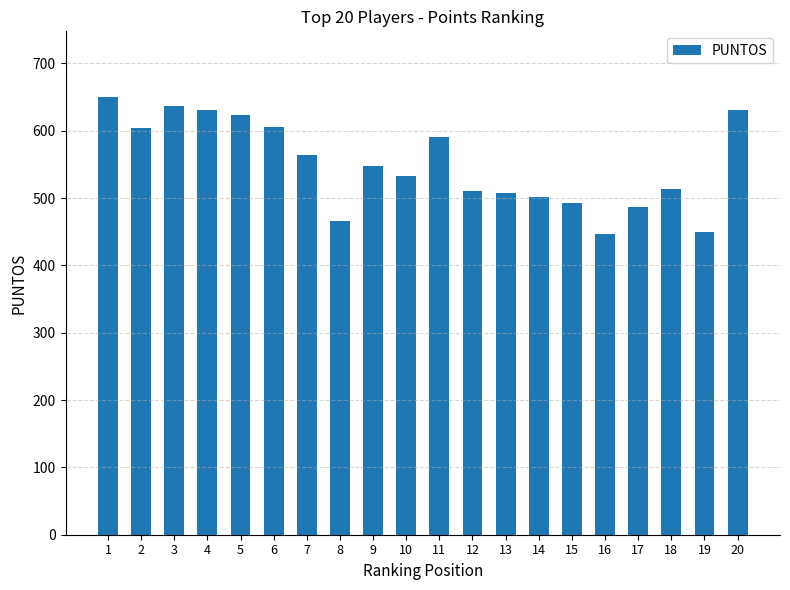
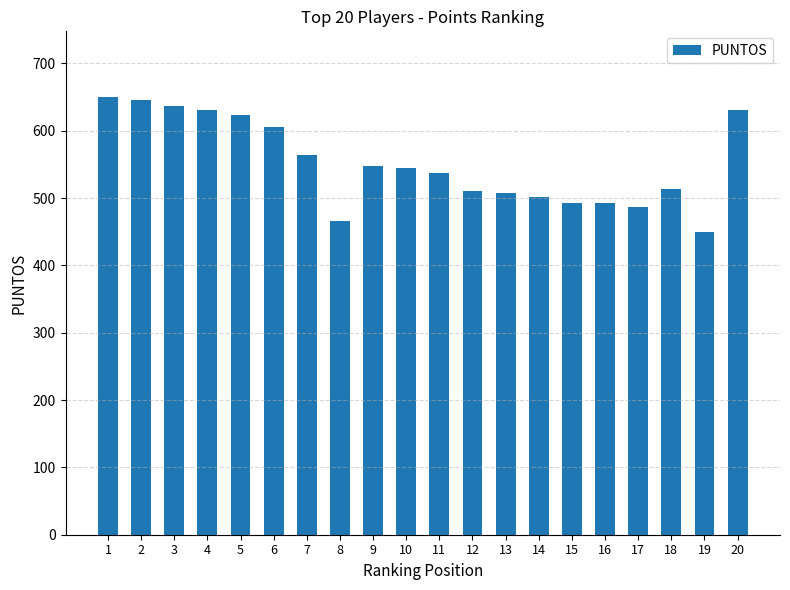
2: 600 -> 650
10: 530 -> 550
11: 590 -> 540
16: 450 -> 490
